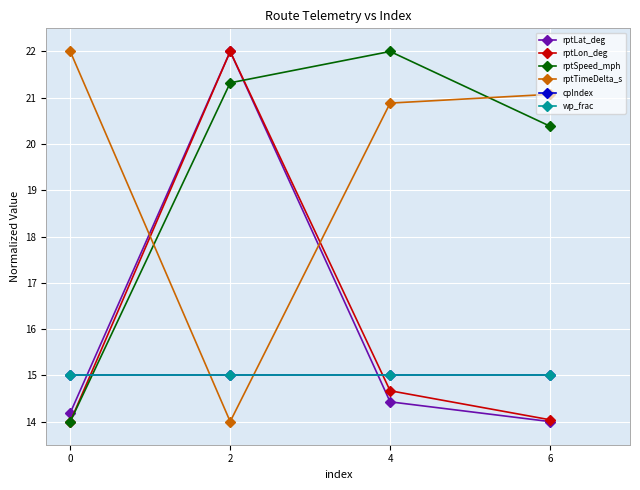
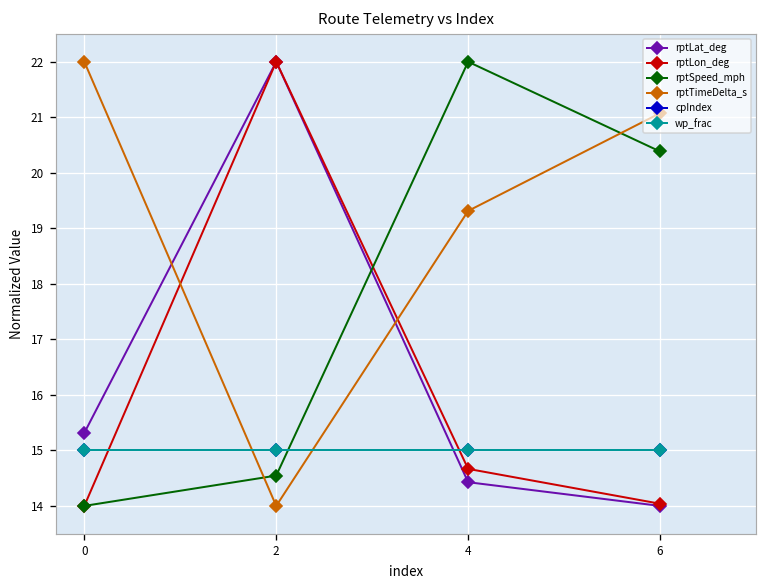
rptLat_deg, 0: 14.2 -> 15.3
rptSpeed_mph, 2: 21.3 -> 14.5
rptTimeDelta_s, 4: 20.9 -> 19.3
